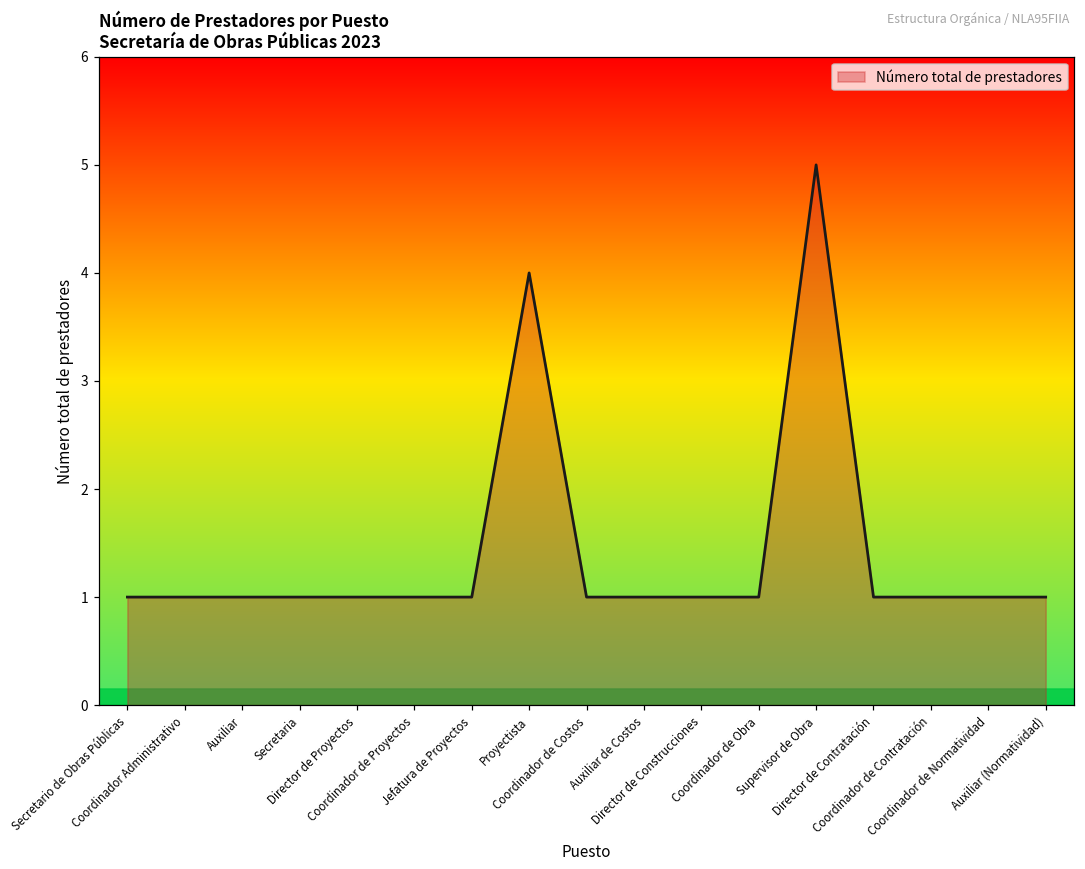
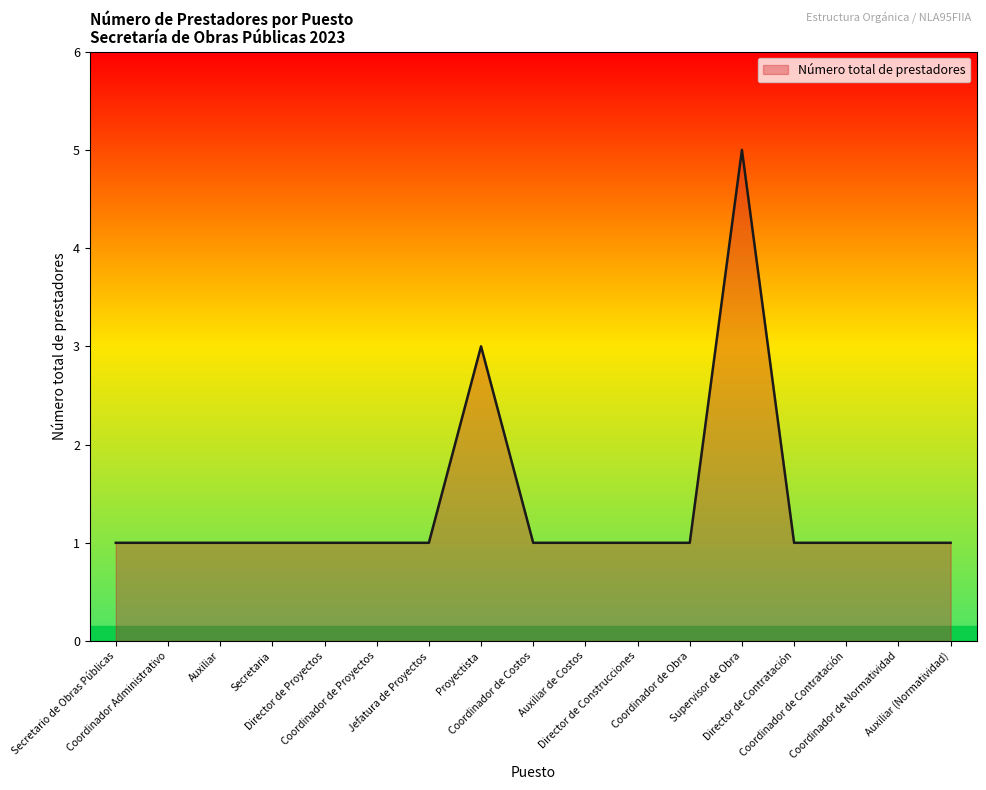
Proyectista: 4 -> 3
